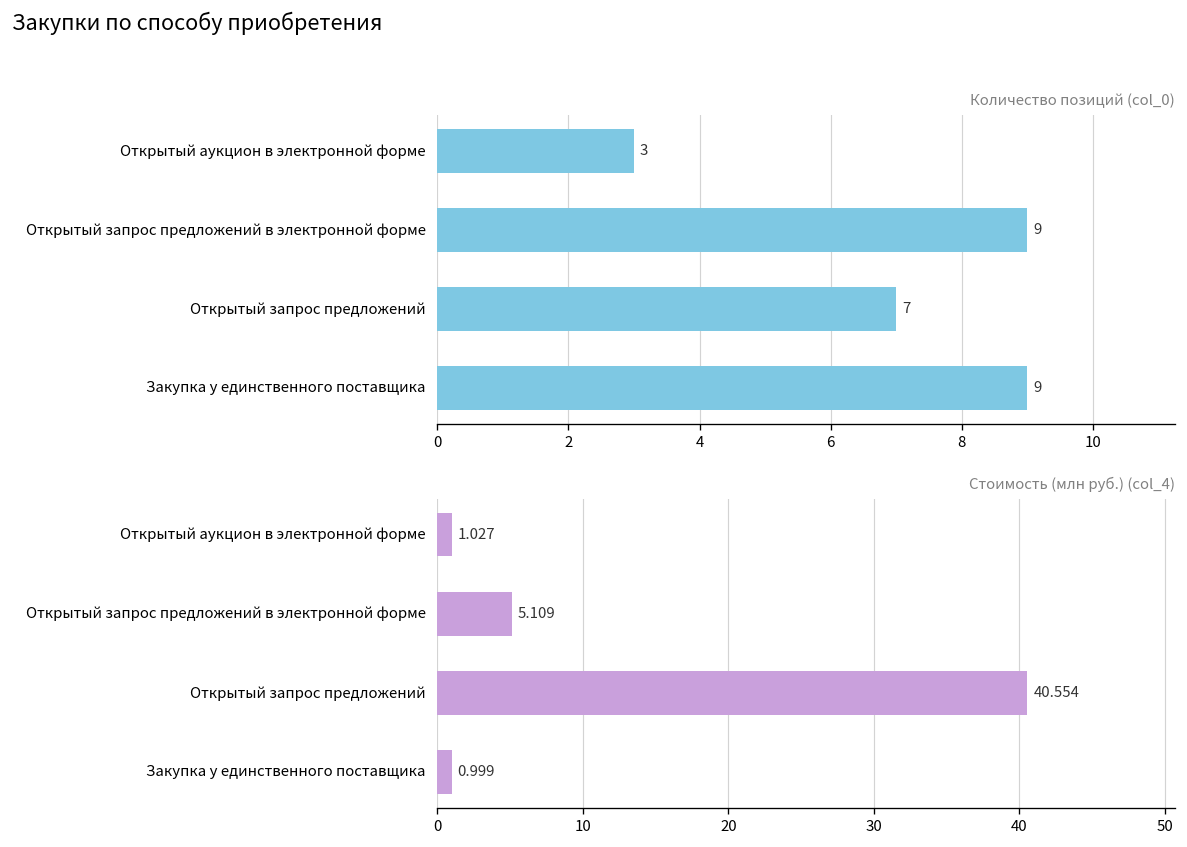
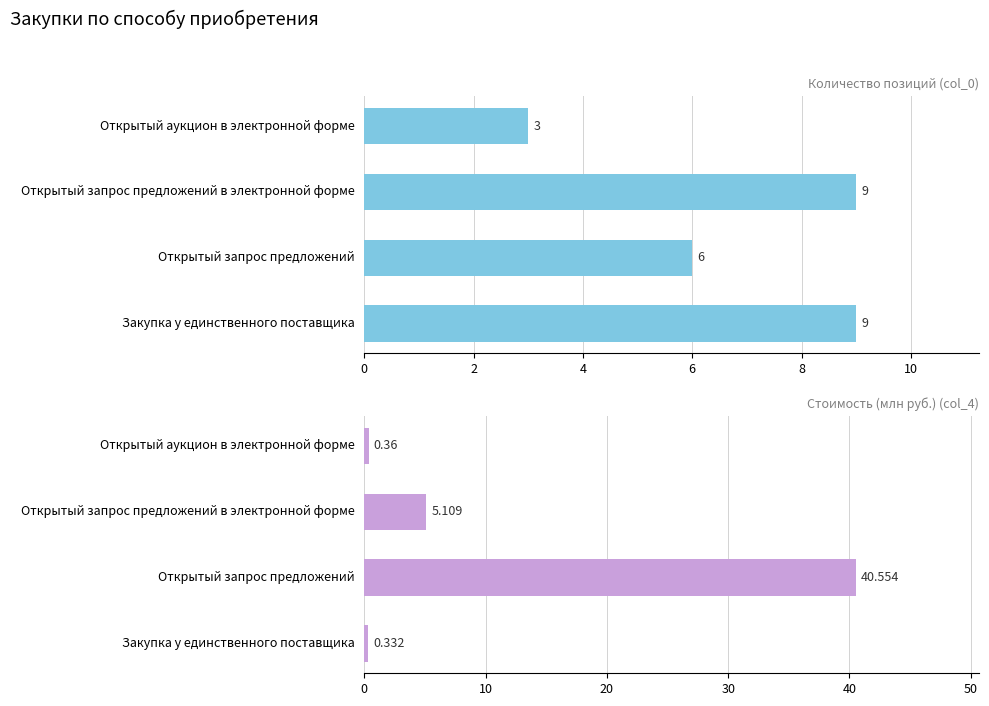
Количество позиций (col_0), Открытый запрос предложений: 7 -> 6
Стоимость (млн руб.) (col_4), Открытый аукцион в электронной форме: 1.027 -> 0.36
Стоимость (млн руб.) (col_4), Закупка у единственного поставщика: 0.999 -> 0.332
